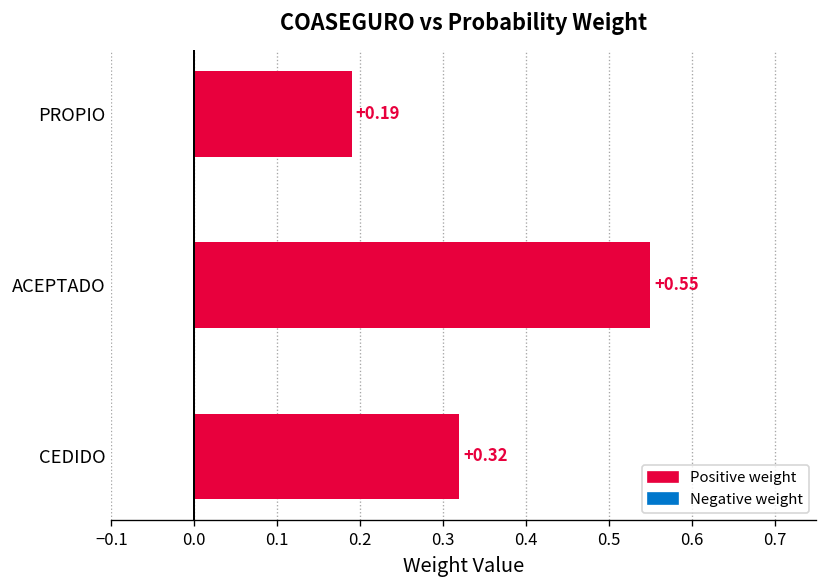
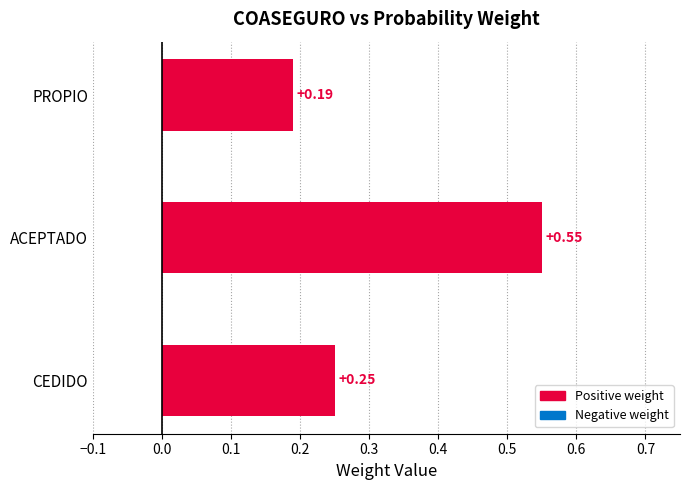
CEDIDO: +0.32 -> +0.25
